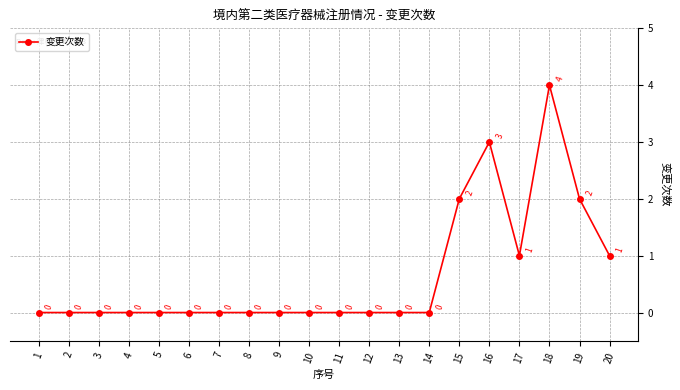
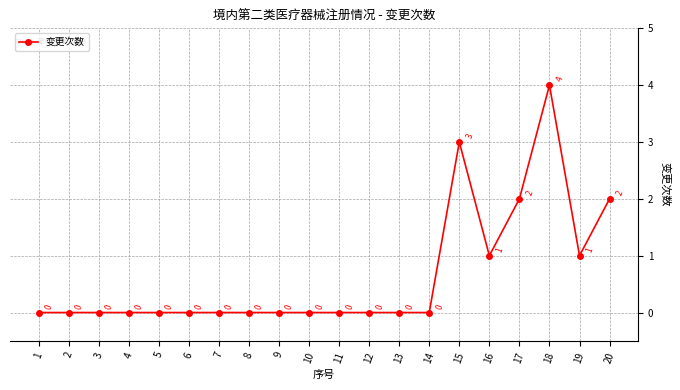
15: 2 -> 3
16: 3 -> 1
17: 1 -> 2
19: 2 -> 1
20: 1 -> 2
